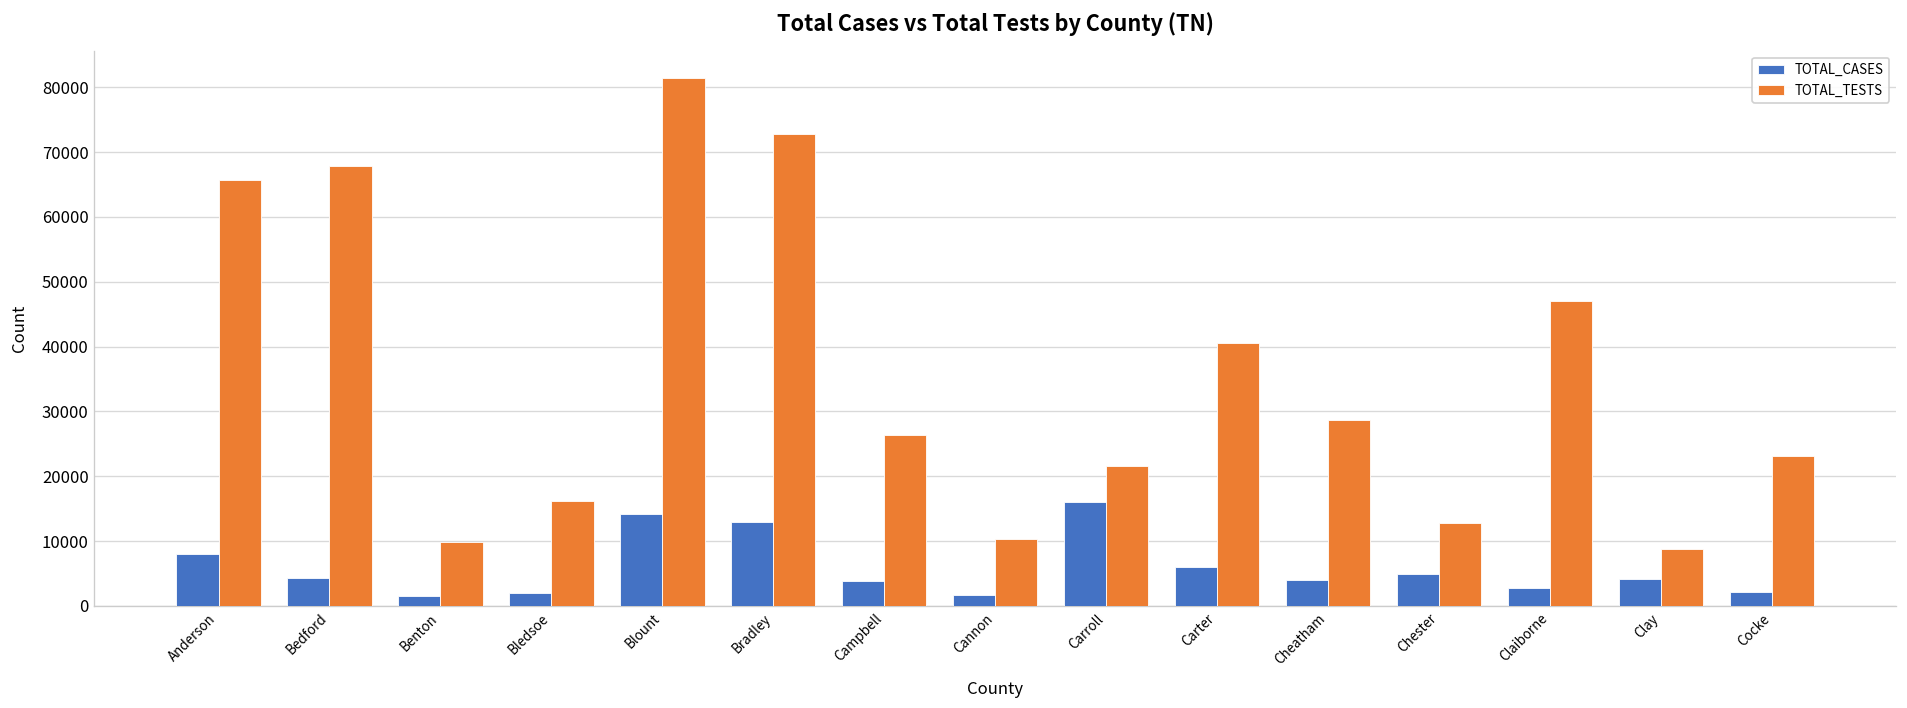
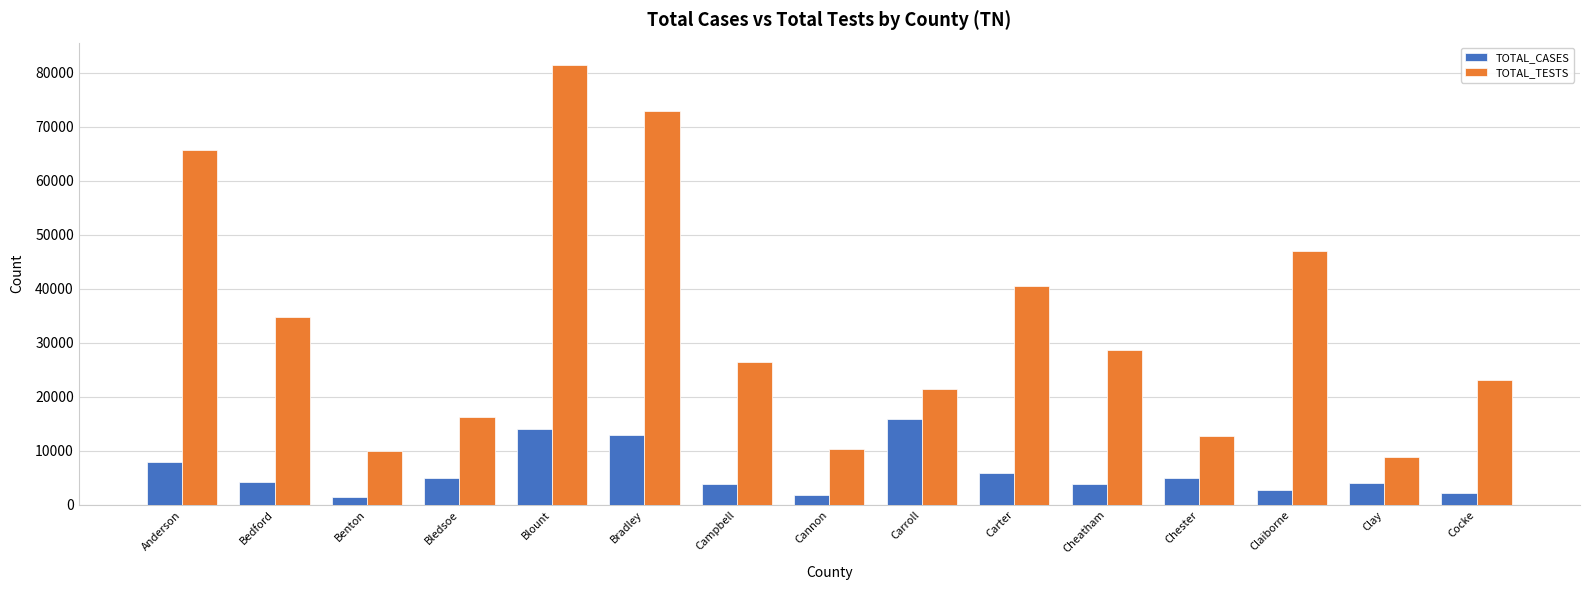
TOTAL_TESTS, Bedford: 68000 -> 35000
TOTAL_CASES, Bledsoe: 2000 -> 5000
